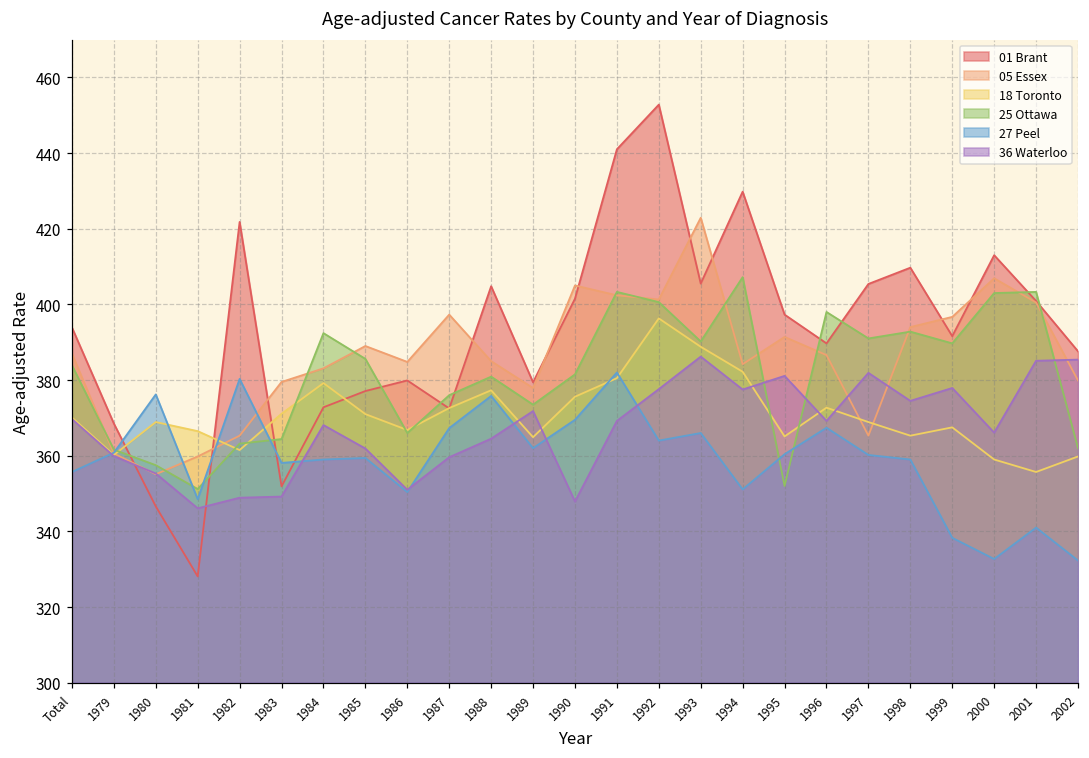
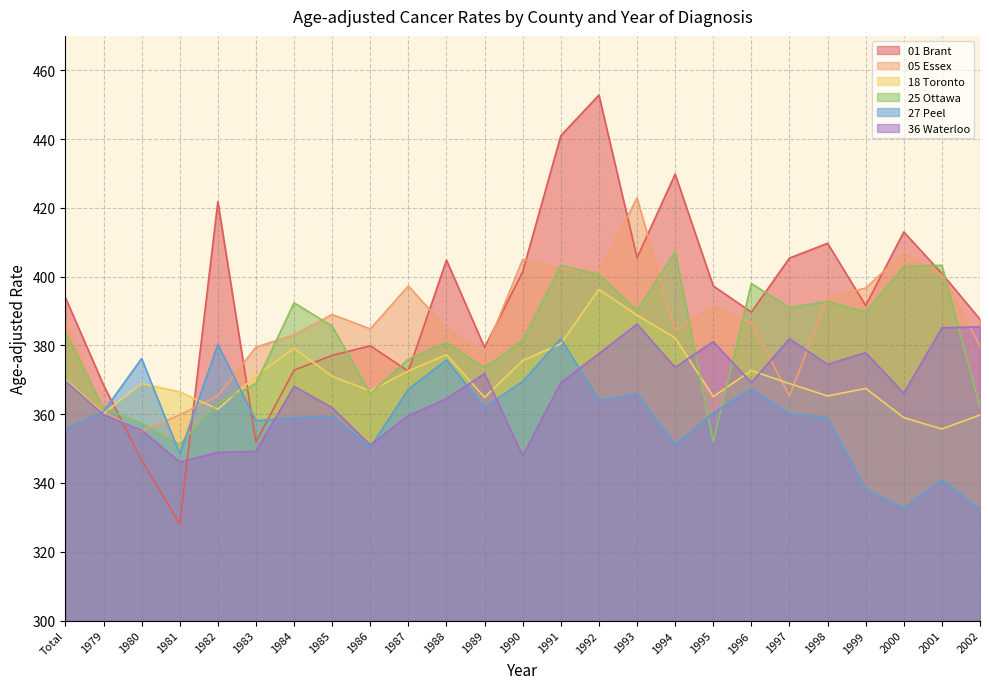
25 Ottawa, 1983: 364 -> 369
36 Waterloo, 1994: 378 -> 374
